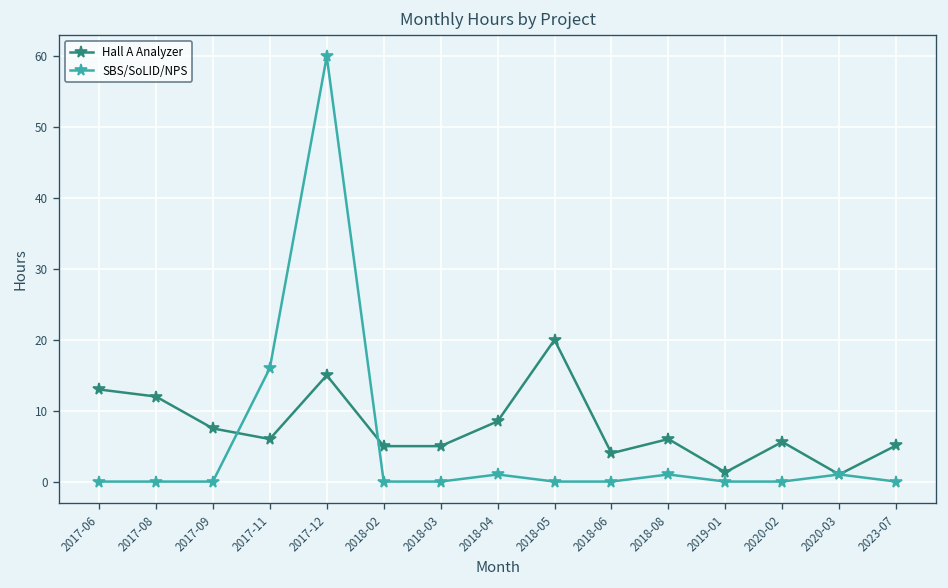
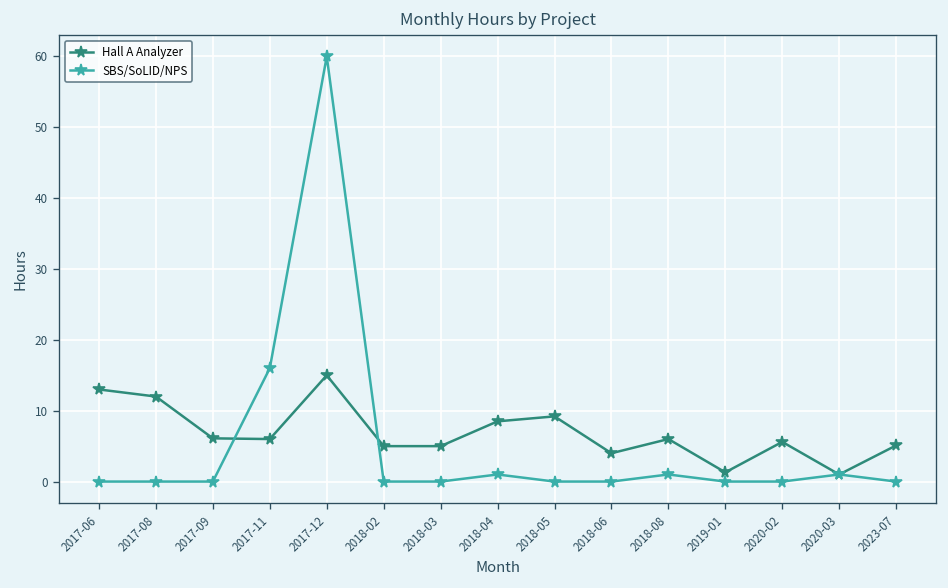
Hall A Analyzer, 2017-09: 8 -> 6
Hall A Analyzer, 2018-05: 20 -> 9
